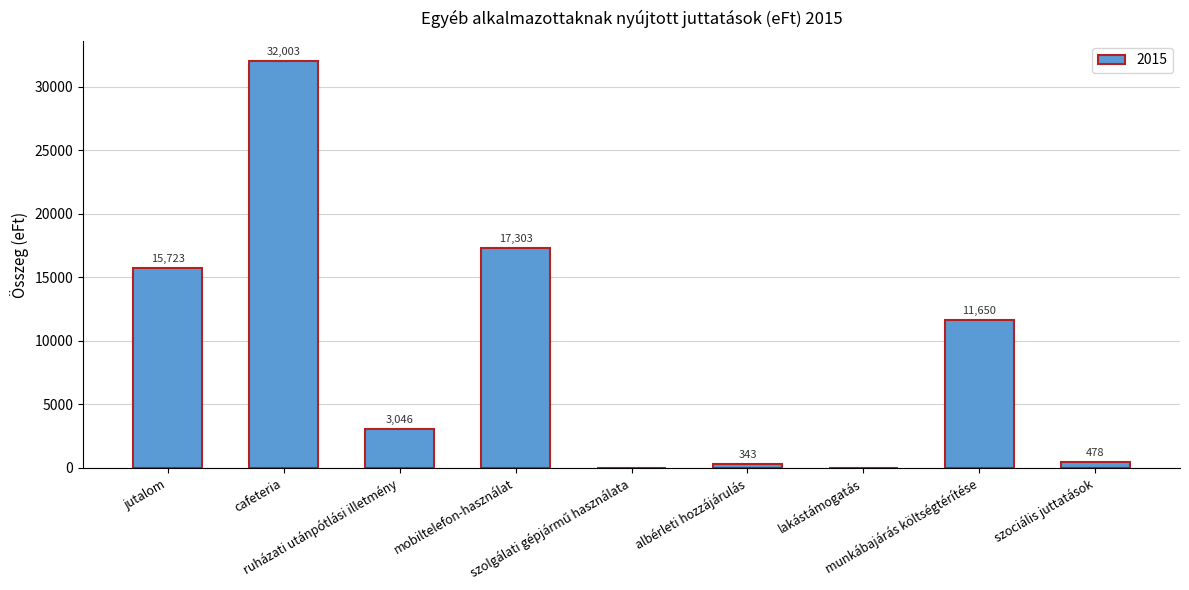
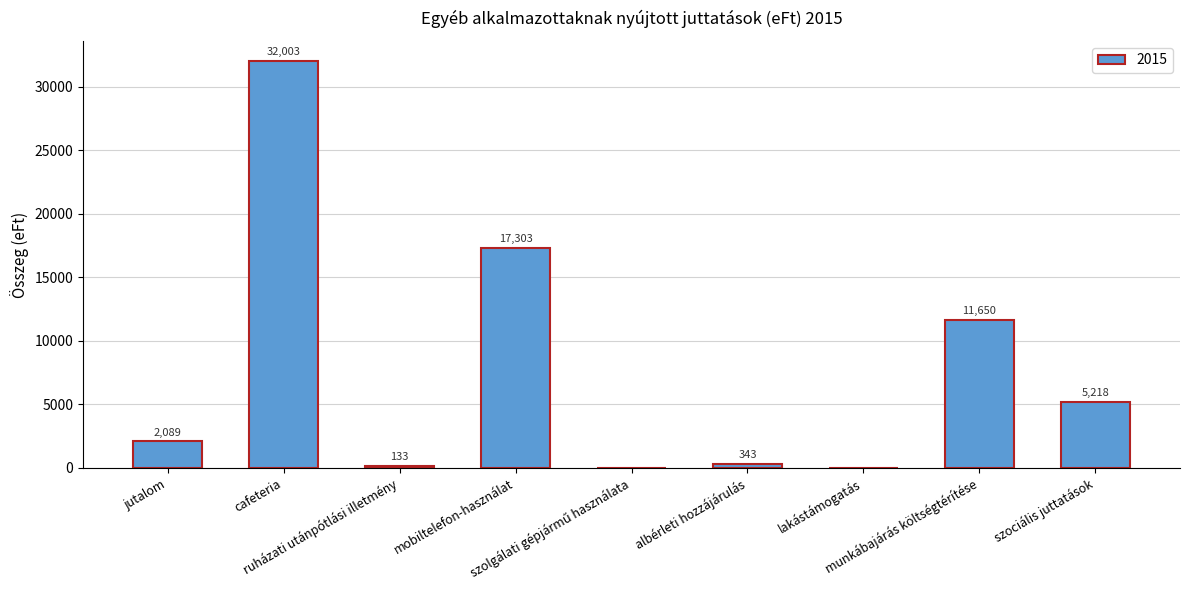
jutalom: 15,723 -> 2,089
ruházati utánpótlási illetmény: 3,046 -> 133
szociális juttatások: 478 -> 5,218
